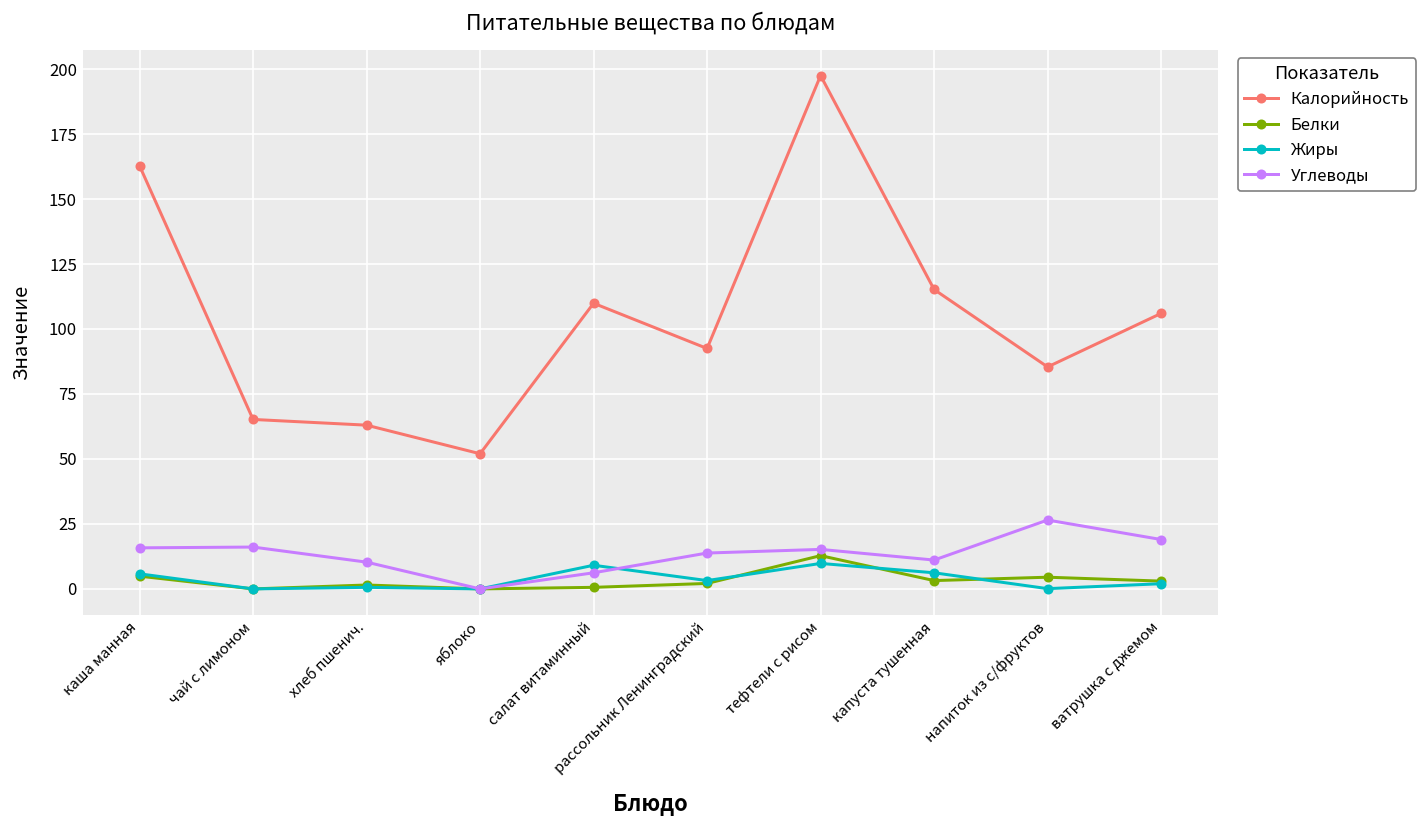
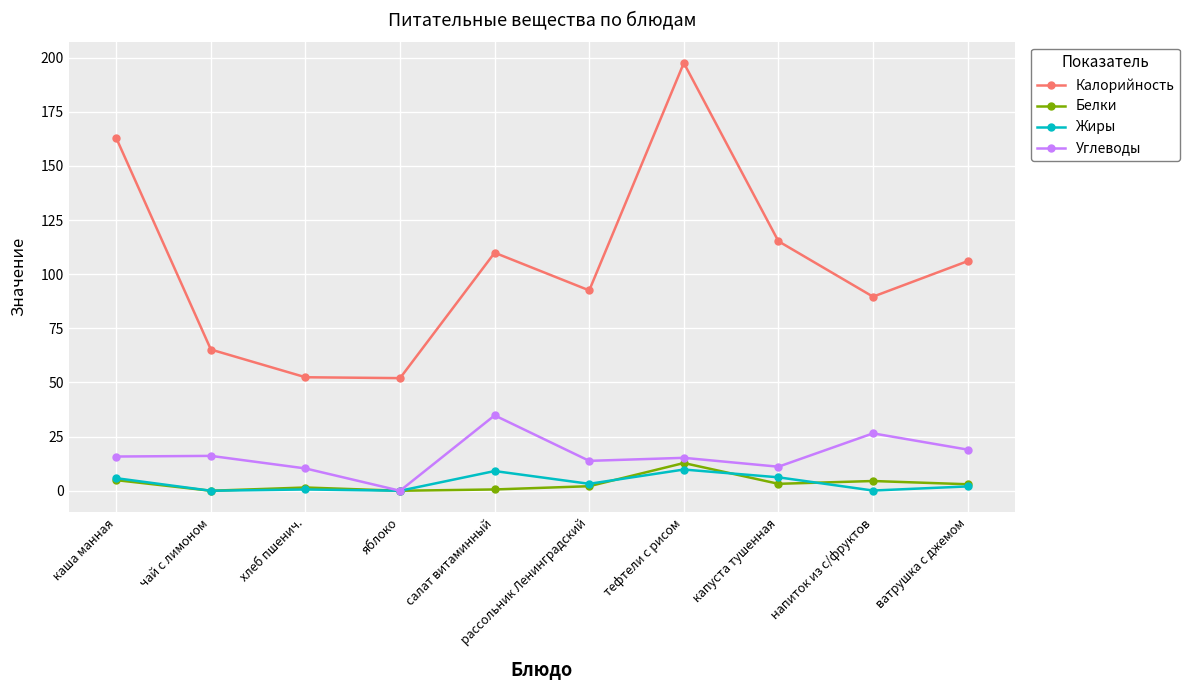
Калорийность, хлеб пшенич.: 63 -> 52
Углеводы, салат витаминный: 6 -> 35
Калорийность, напиток из с/фруктов: 85 -> 90
